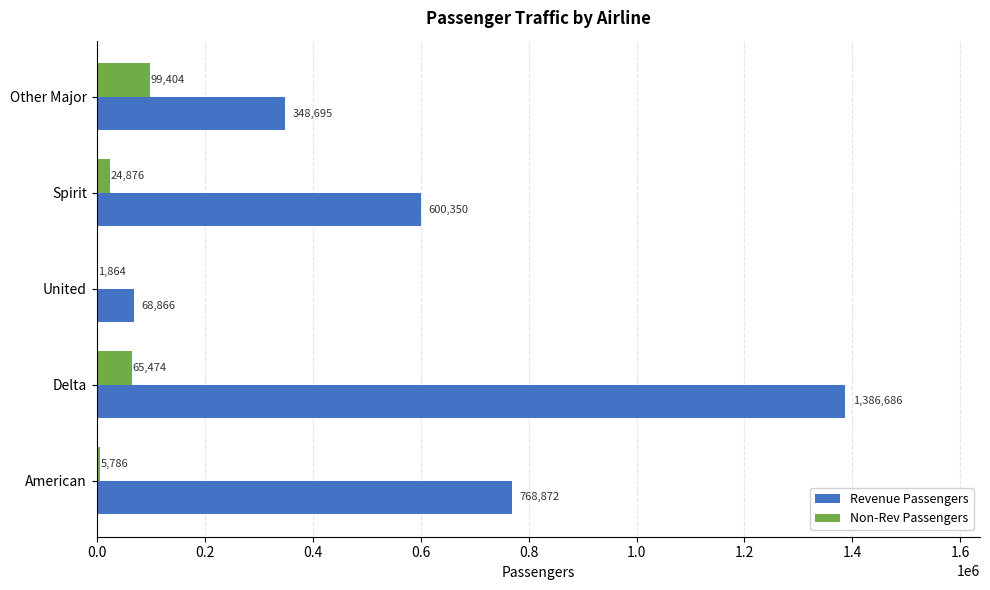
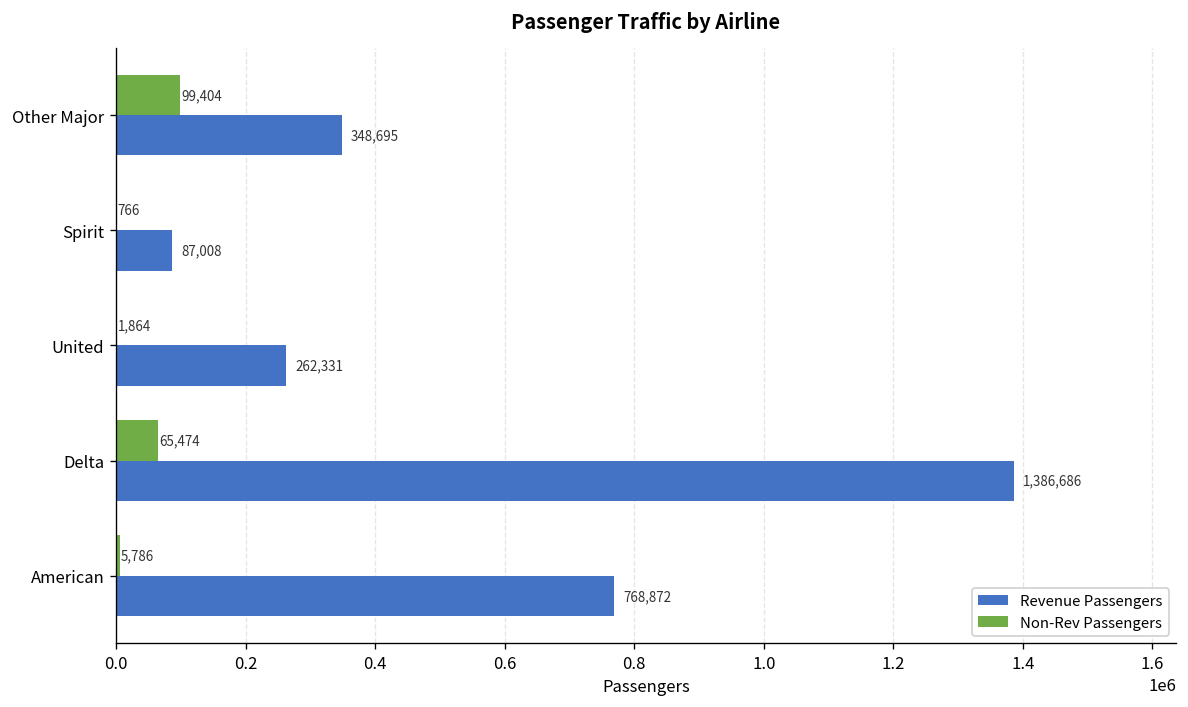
Non-Rev Passengers, Spirit: 24,876 -> 766
Revenue Passengers, Spirit: 600,350 -> 87,008
Revenue Passengers, United: 68,866 -> 262,331
